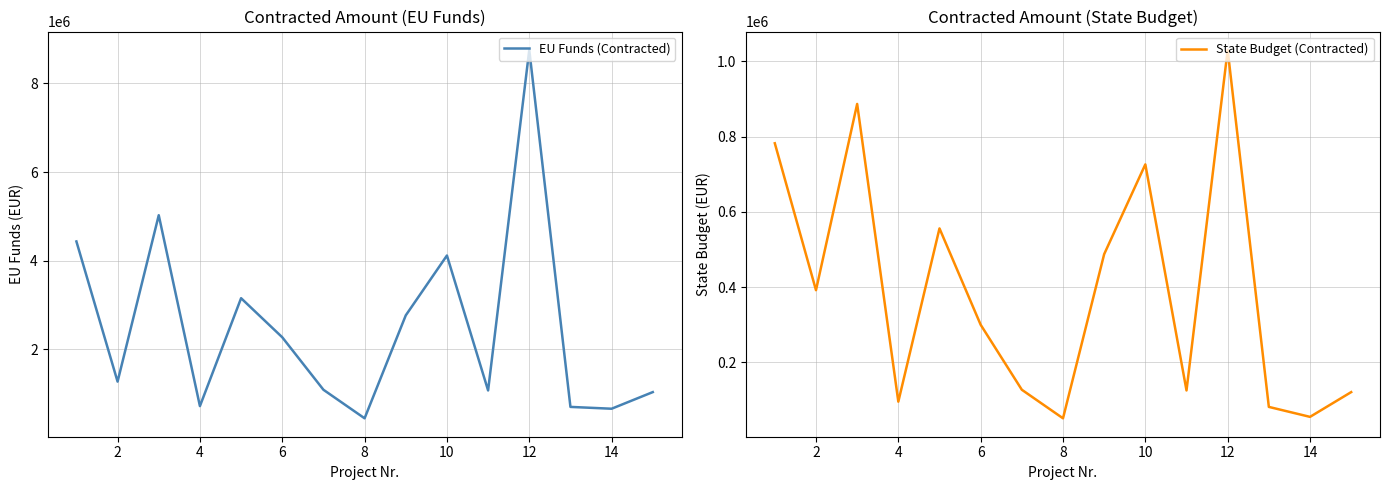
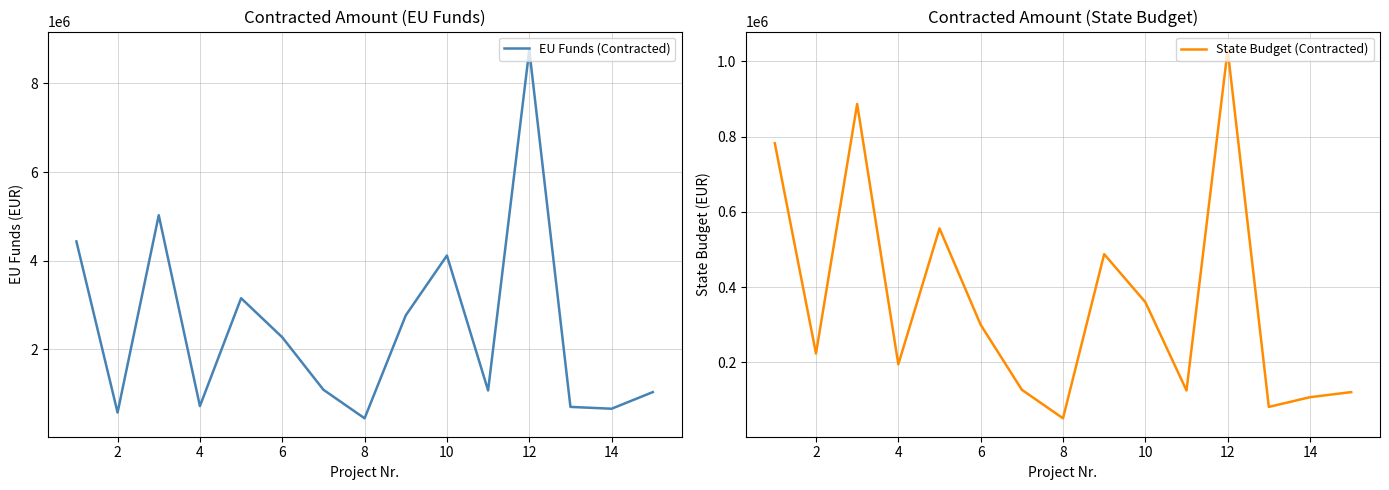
Contracted Amount (EU Funds), 2: 1300000 -> 600000
Contracted Amount (State Budget), 2: 390000 -> 220000
Contracted Amount (State Budget), 4: 100000 -> 200000
Contracted Amount (State Budget), 10: 730000 -> 360000
Contracted Amount (State Budget), 14: 60000 -> 110000
